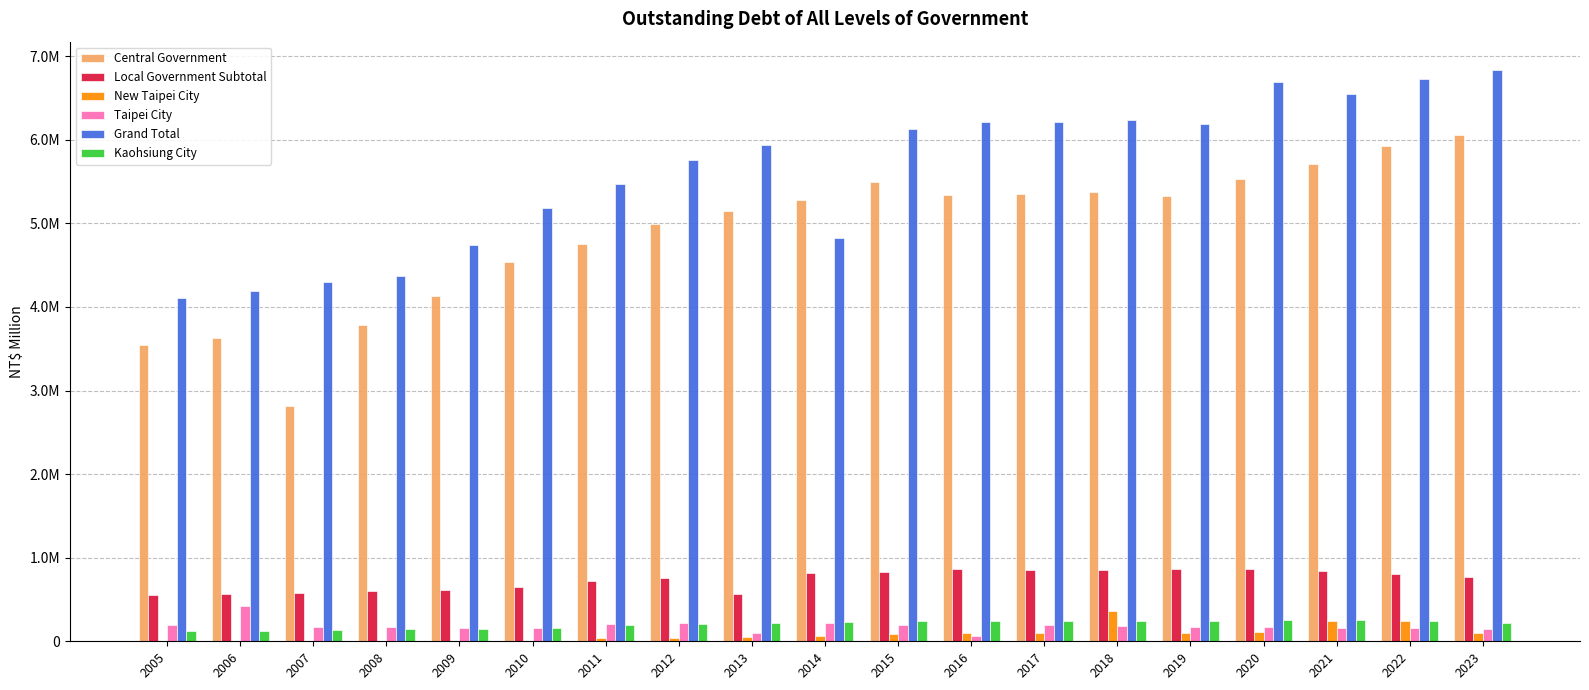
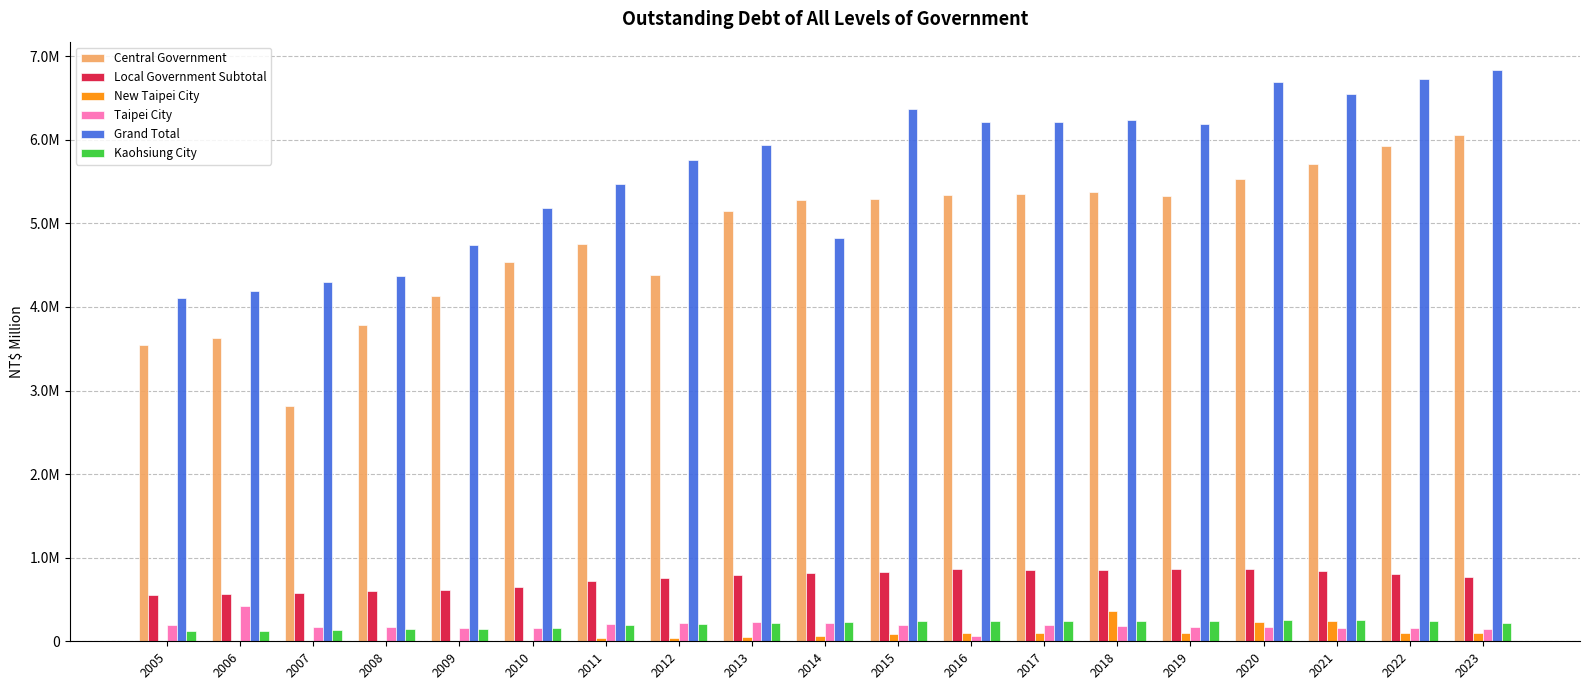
Central Government, 2012: 5000000 -> 4400000
Local Government Subtotal, 2013: 600000 -> 800000
Taipei City, 2013: 100000 -> 200000
Central Government, 2015: 5500000 -> 5300000
Grand Total, 2015: 6100000 -> 6400000
New Taipei City, 2020: 100000 -> 200000
New Taipei City, 2022: 200000 -> 100000
